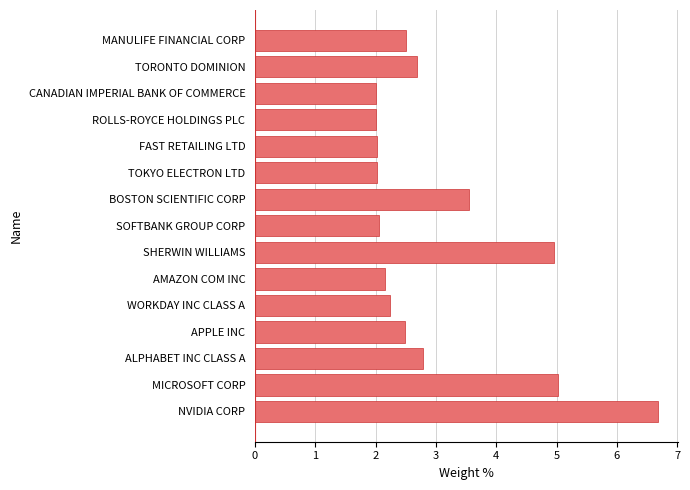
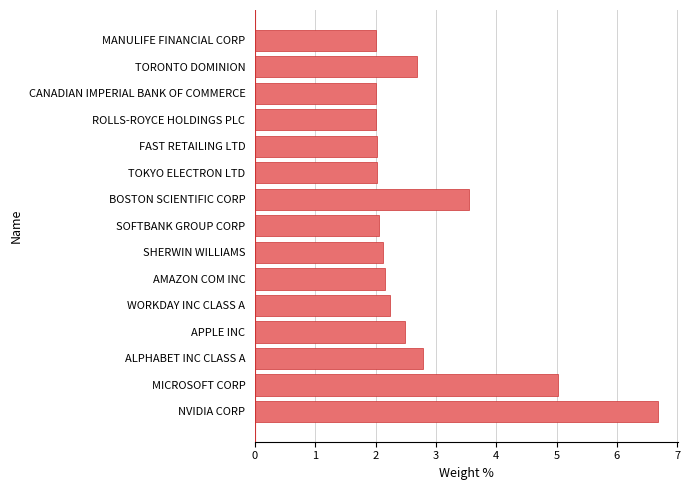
MANULIFE FINANCIAL CORP: 2.5 -> 2.0
SHERWIN WILLIAMS: 5.0 -> 2.1
